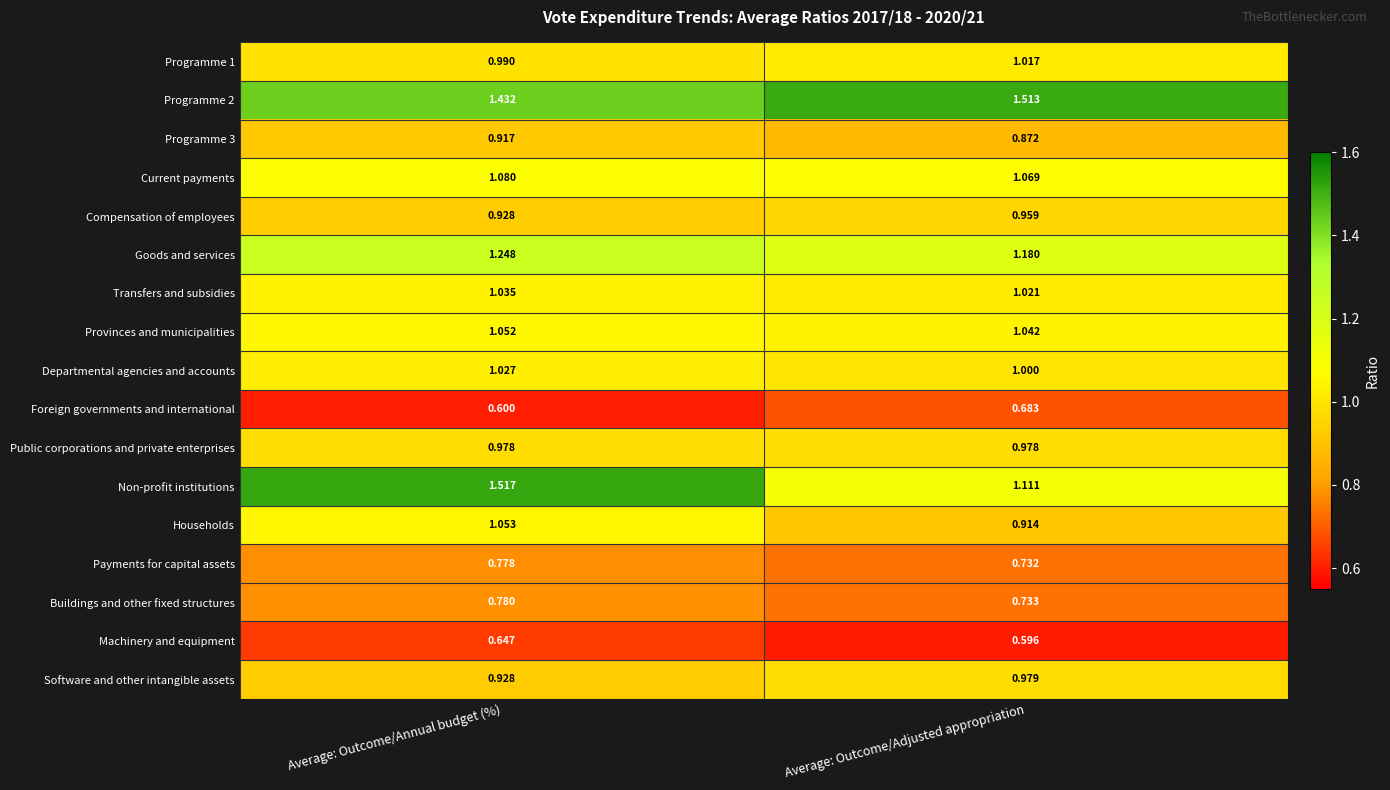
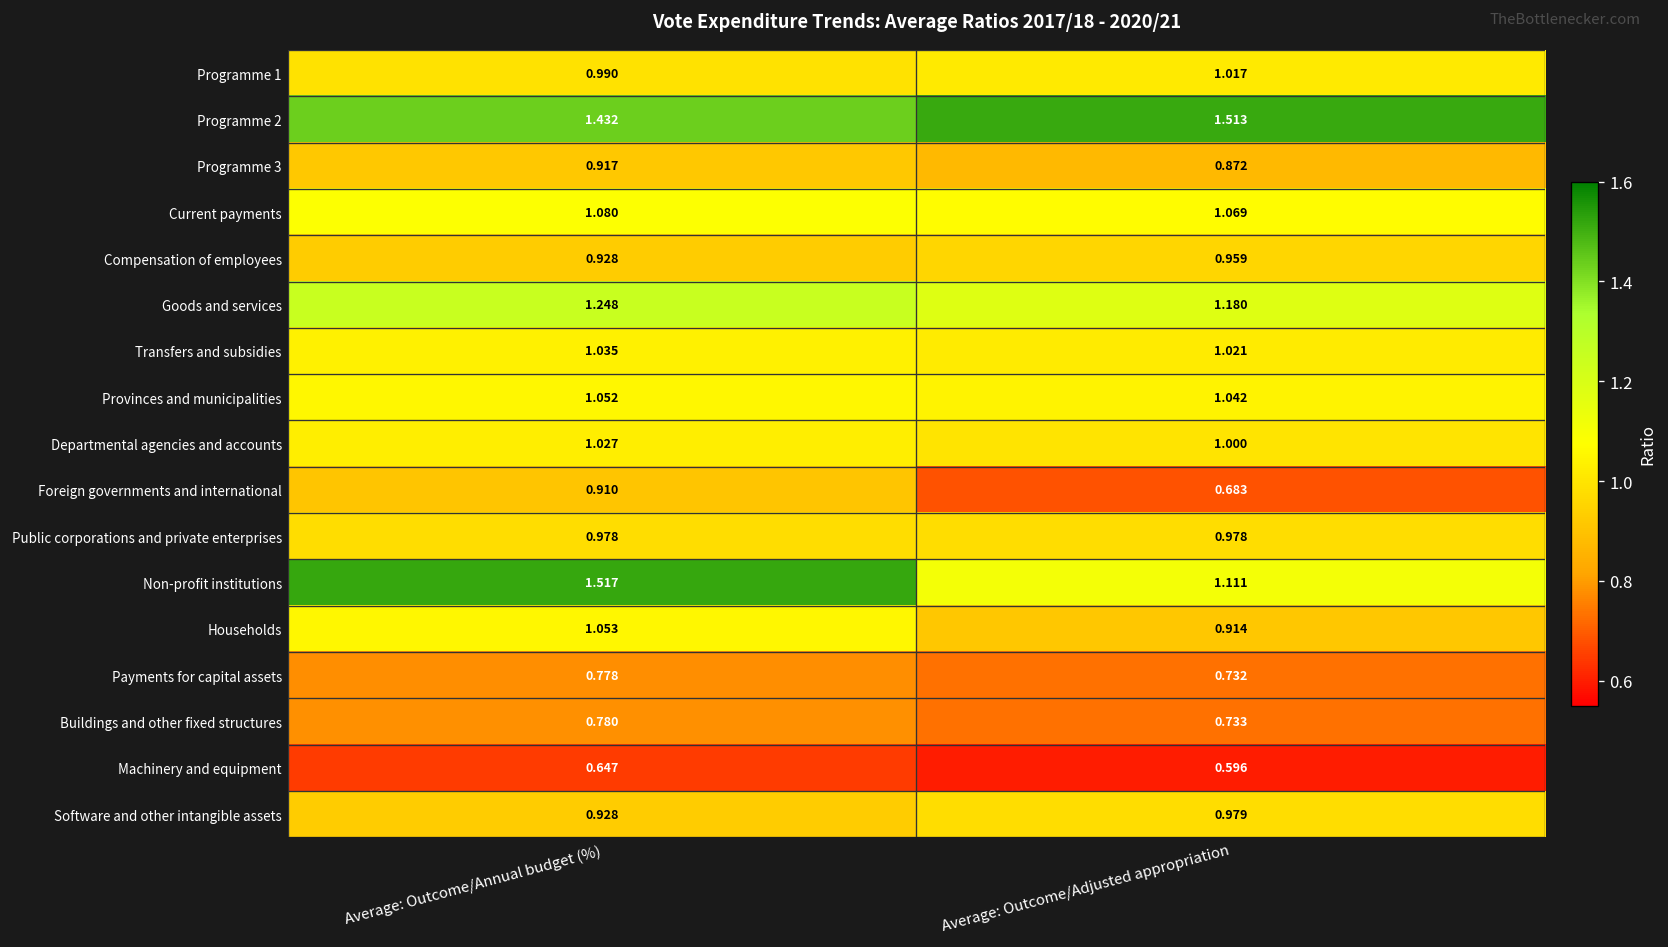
Foreign governments and international, Average: Outcome/Annual budget (%): 0.600 -> 0.910
